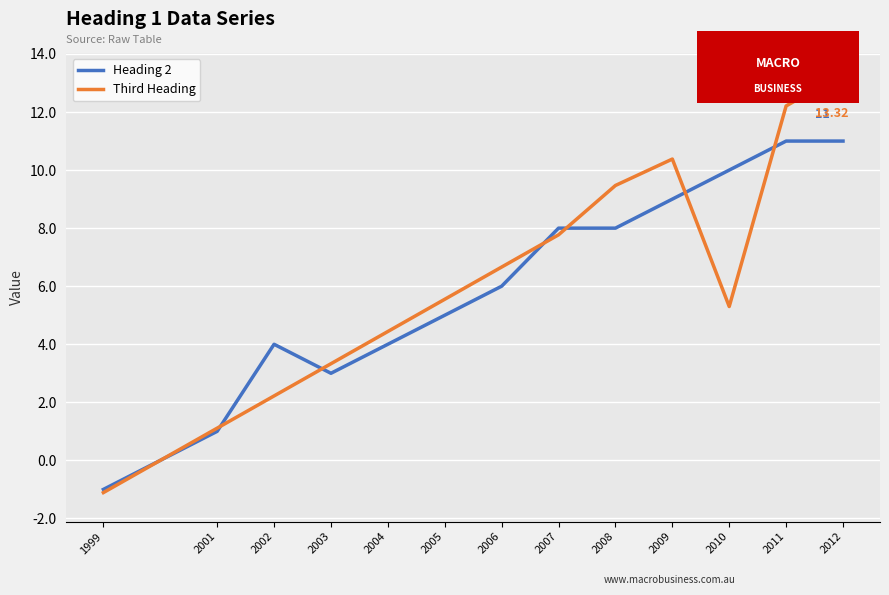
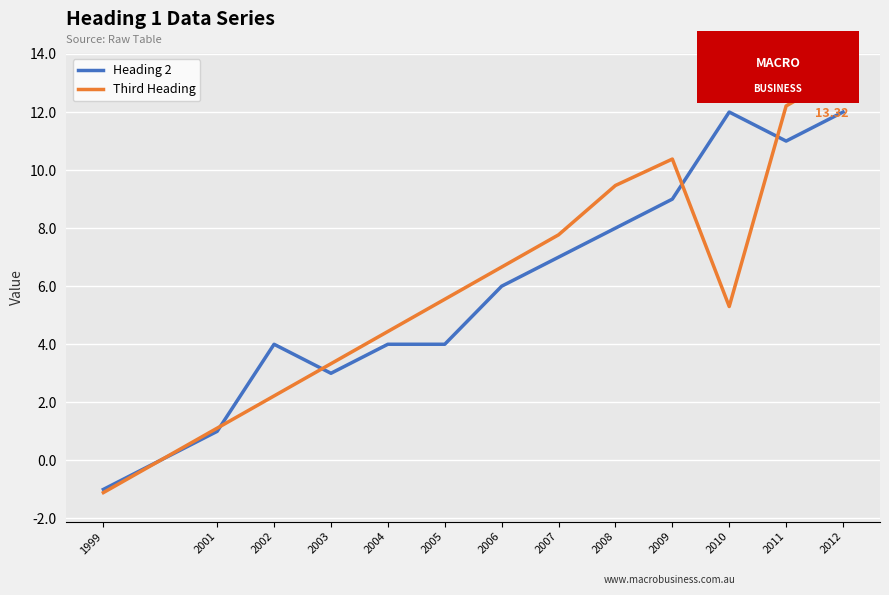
Heading 2, 2005: 5 -> 4
Heading 2, 2007: 8 -> 7
Heading 2, 2010: 10 -> 12
Heading 2, 2012: 11 -> 12
